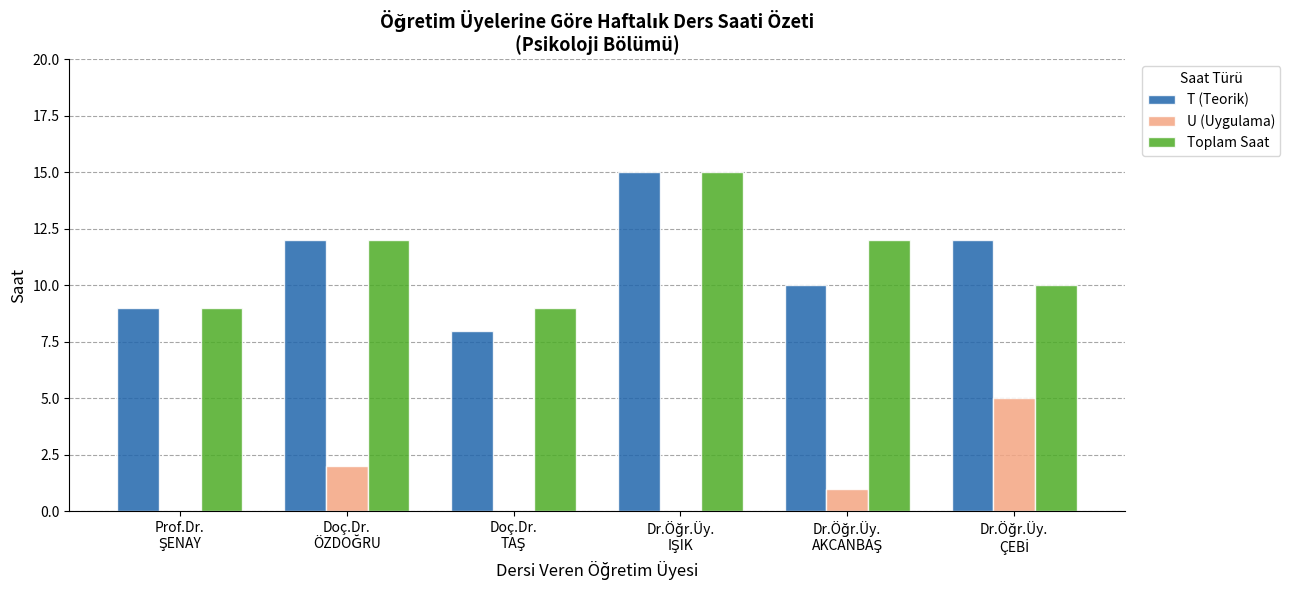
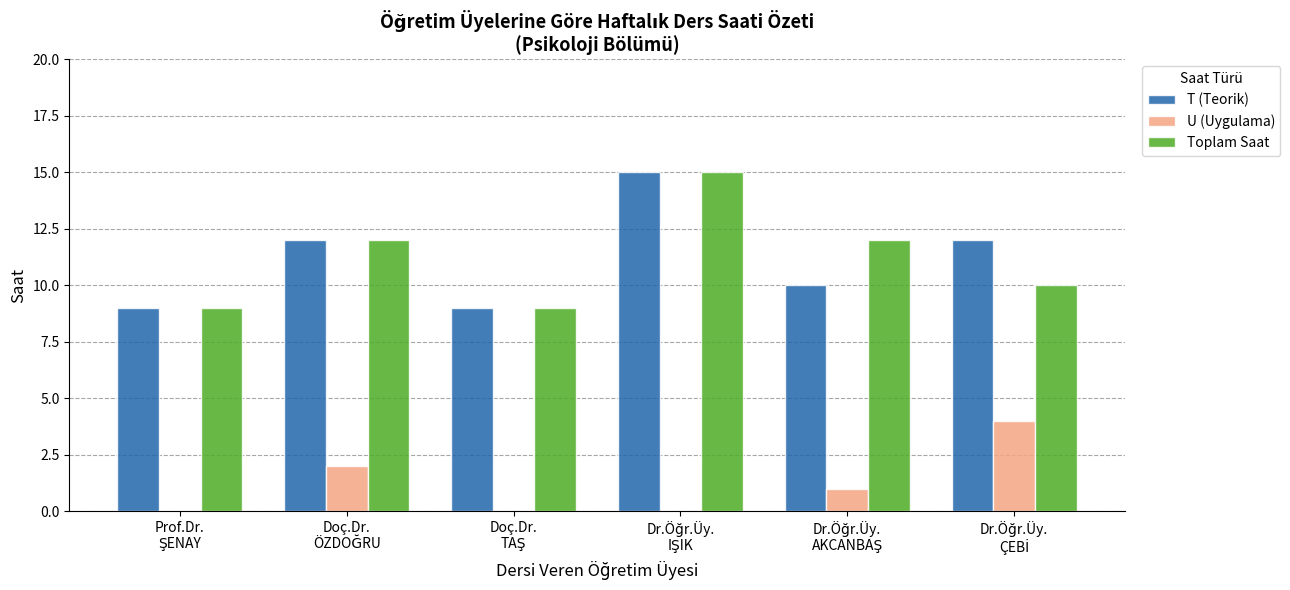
T (Teorik), Doç.Dr. TAŞ: 8 -> 9
U (Uygulama), Dr.Öğr.Üy. ÇEBİ: 5 -> 4
